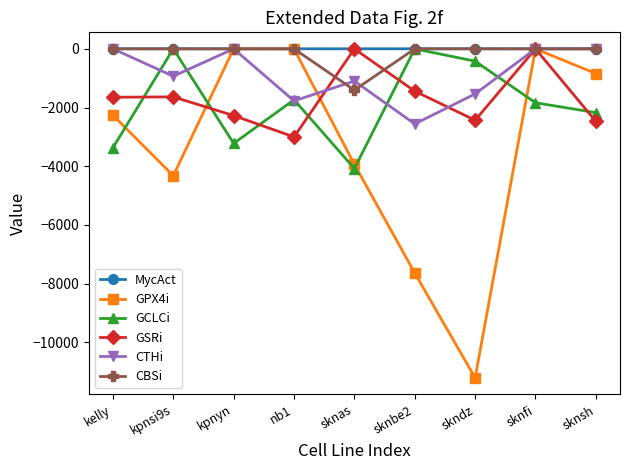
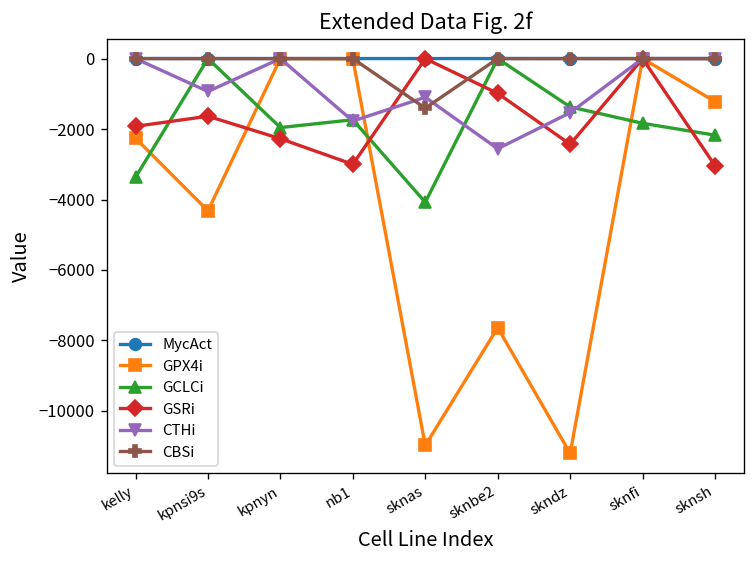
GSRi, kelly: -1700 -> -1900
GCLCi, kpnyn: -3200 -> -2000
GPX4i, sknas: -3900 -> -11000
GSRi, sknbe2: -1400 -> -1000
GCLCi, skndz: -400 -> -1400
GPX4i, sknsh: -800 -> -1200
GSRi, sknsh: -2500 -> -3000
